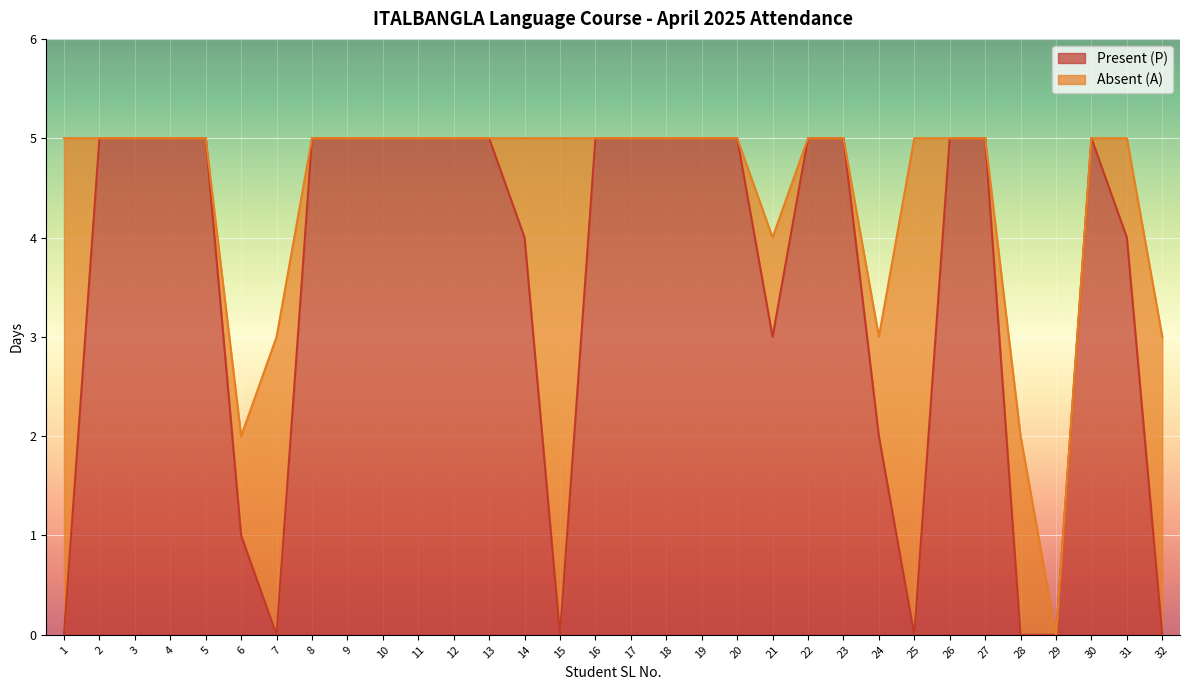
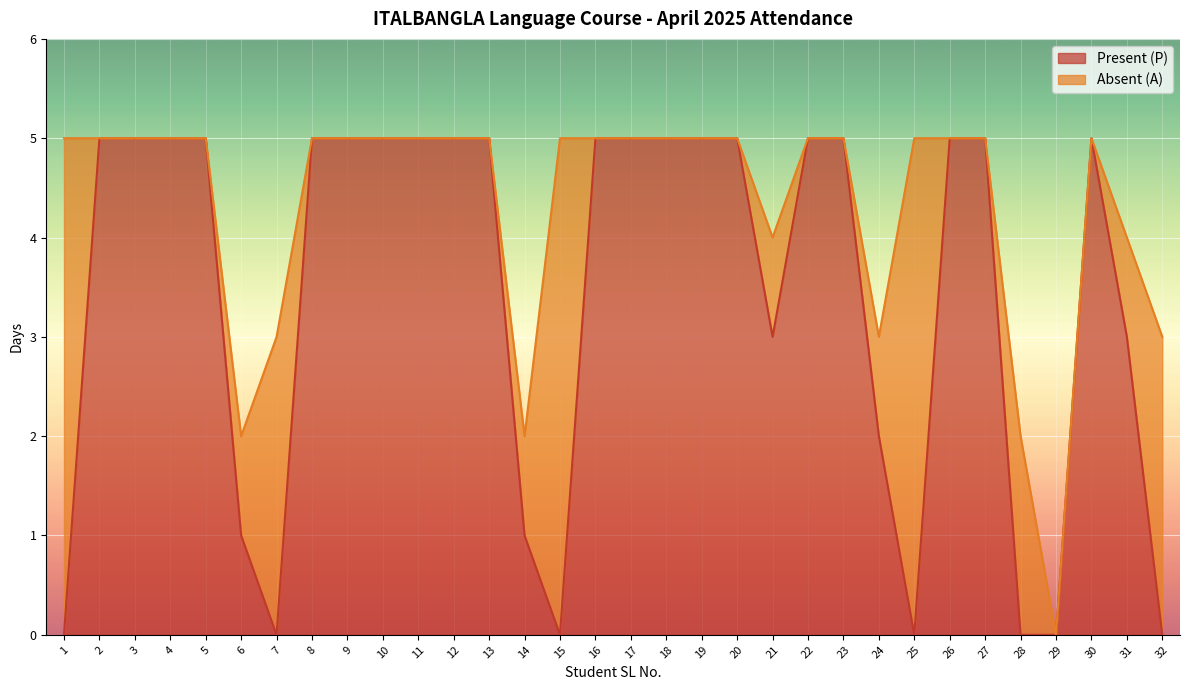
Present (P), 14: 4 -> 1
Present (P), 31: 4 -> 3
